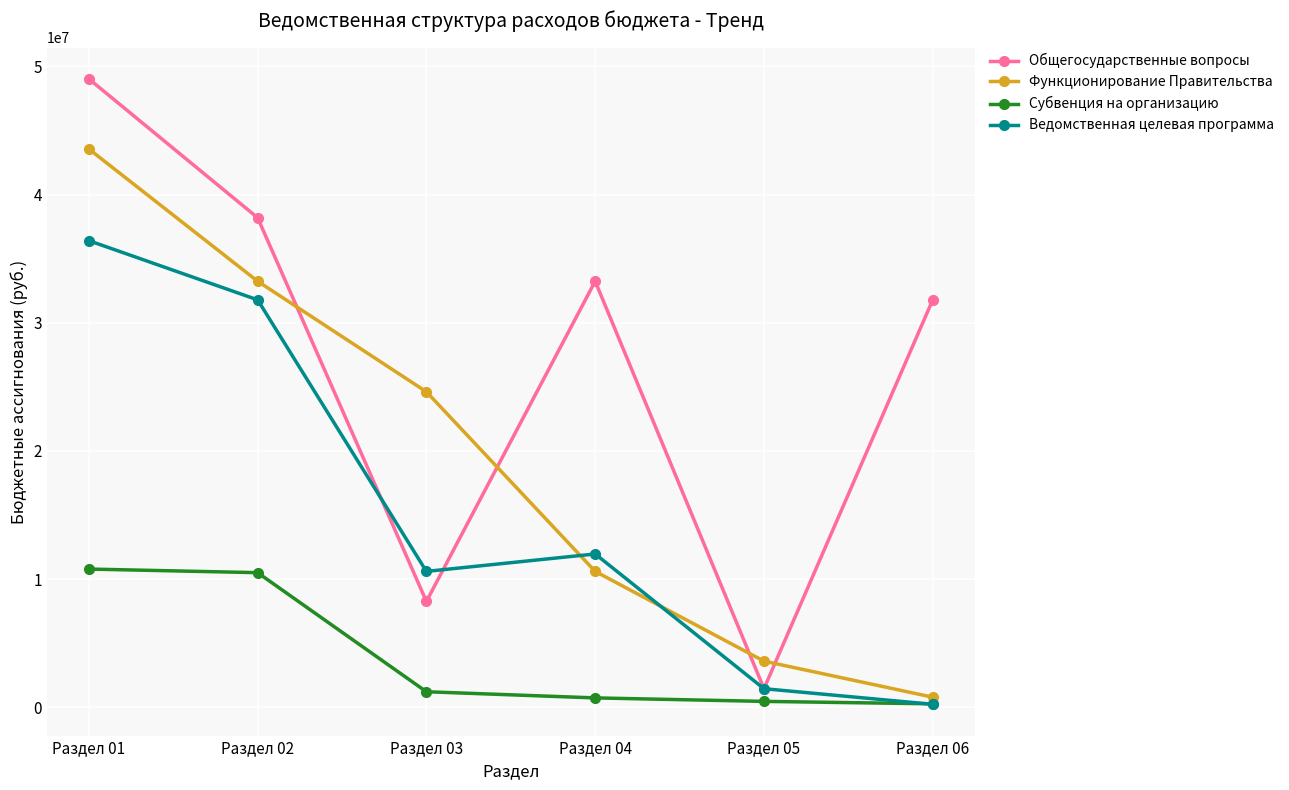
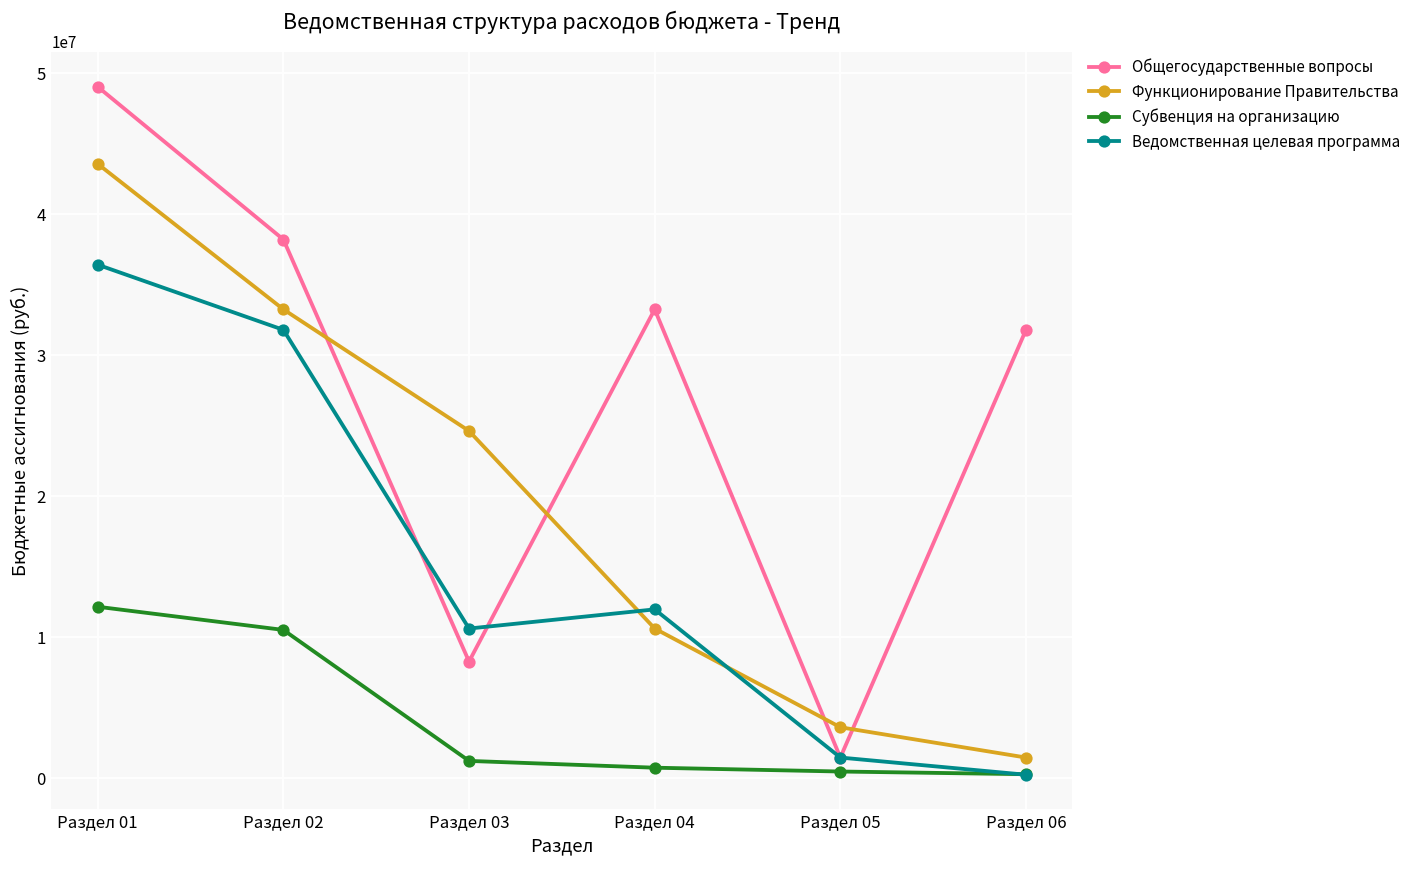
Субвенция на организацию, Раздел 01: 10800000 -> 12100000
Функционирование Правительства, Раздел 06: 800000 -> 1500000
